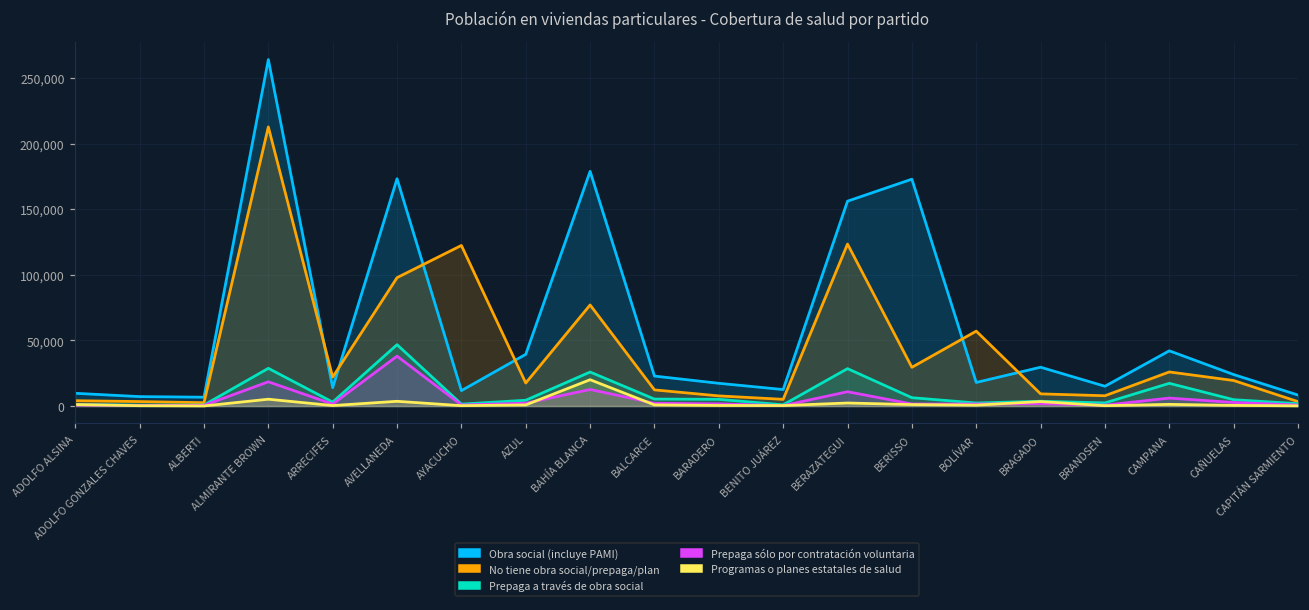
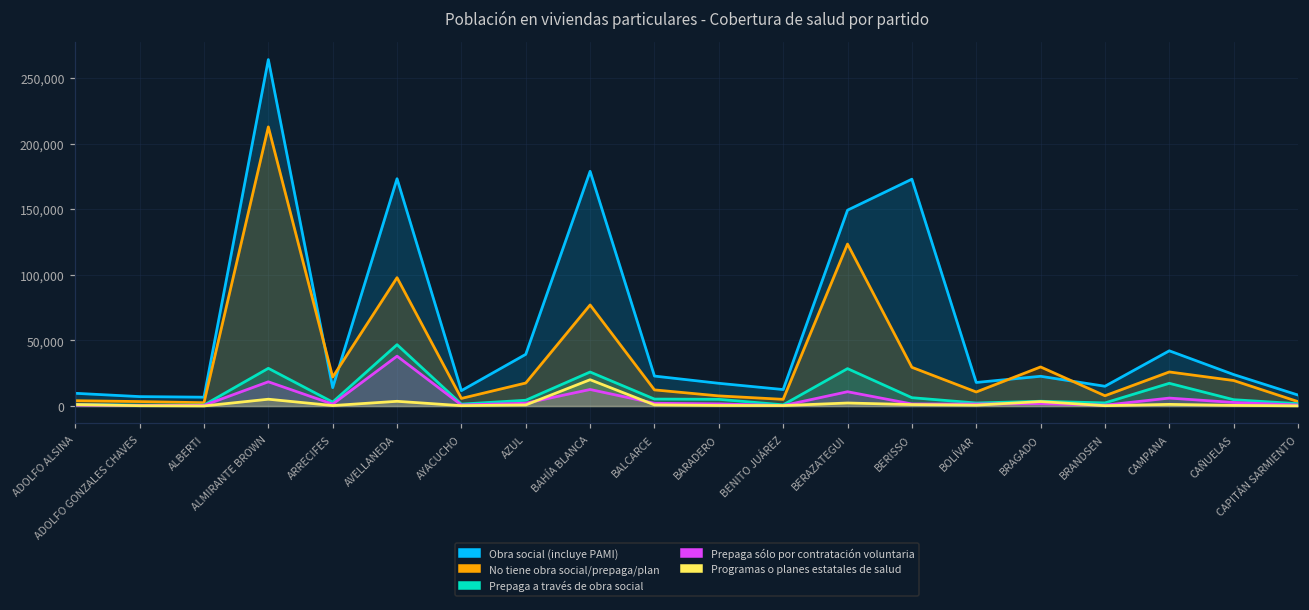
No tiene obra social/prepaga/plan, AYACUCHO: 122,000 -> 6,000
Obra social (incluye PAMI), BERAZATEGUI: 156,000 -> 149,000
No tiene obra social/prepaga/plan, BOLÍVAR: 57,000 -> 11,000
Obra social (incluye PAMI), BRAGADO: 30,000 -> 23,000
No tiene obra social/prepaga/plan, BRAGADO: 9,000 -> 30,000
